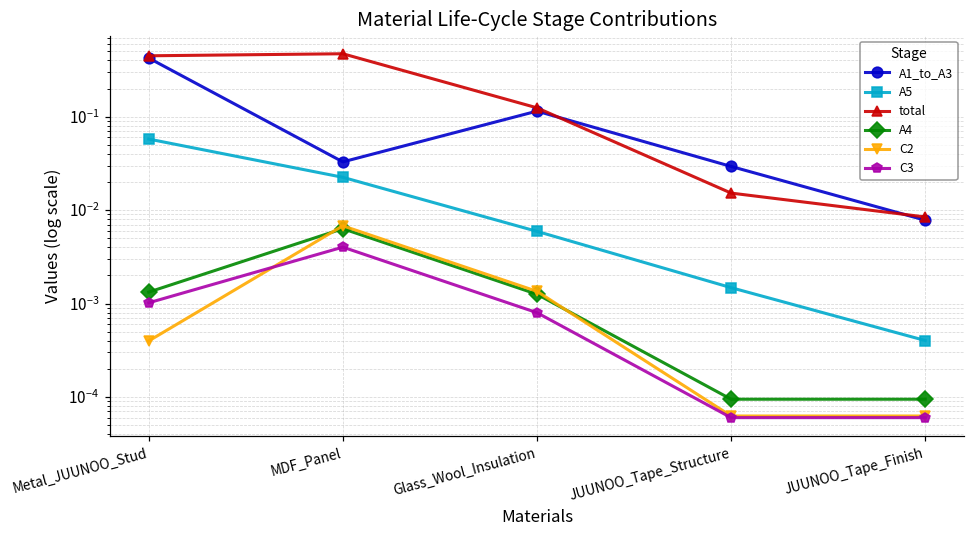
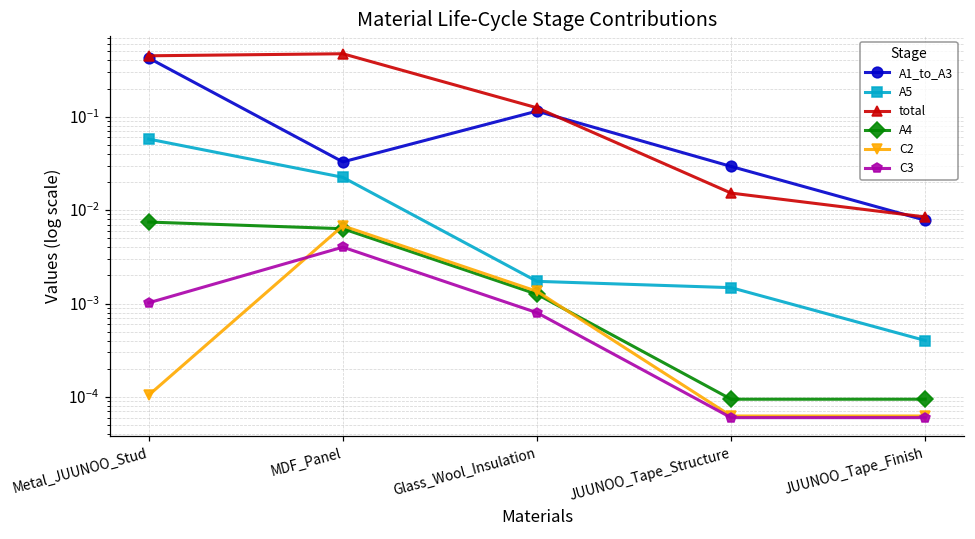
A4, Metal_JUUNOO_Stud: 0.0013 -> 0.007
C2, Metal_JUUNOO_Stud: 0.0004 -> 0.00010
A5, Glass_Wool_Insulation: 0.006 -> 0.0017
